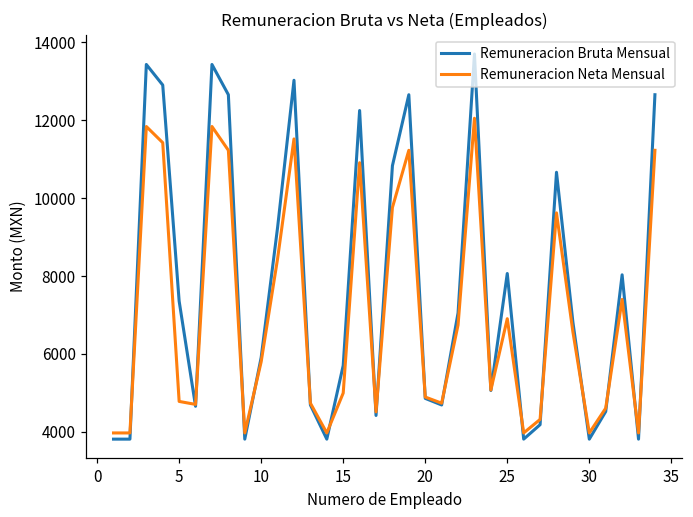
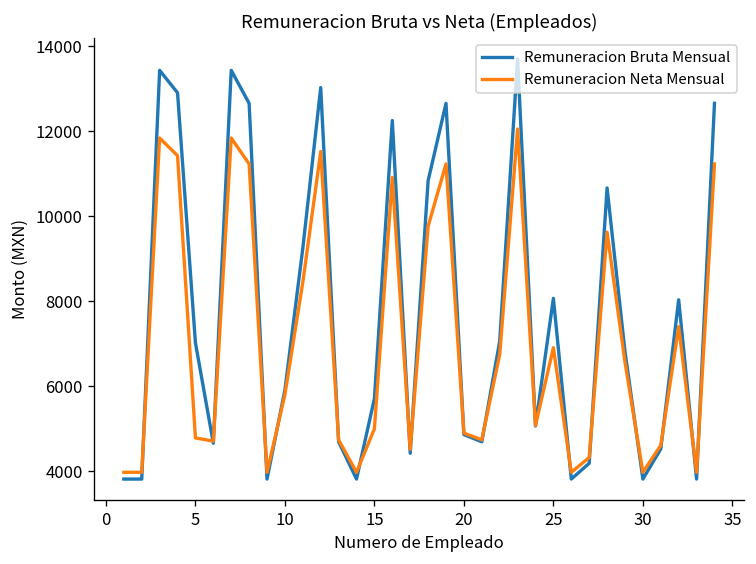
Remuneracion Bruta Mensual, 5: 7400 -> 7000
